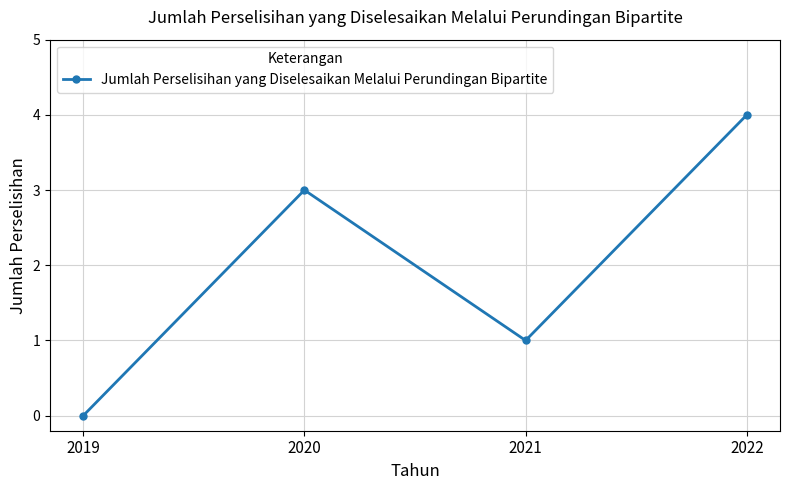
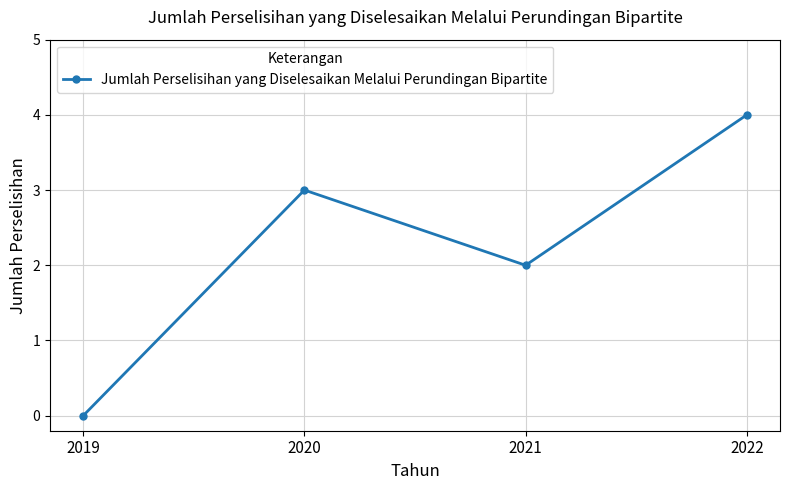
2021: 1 -> 2
